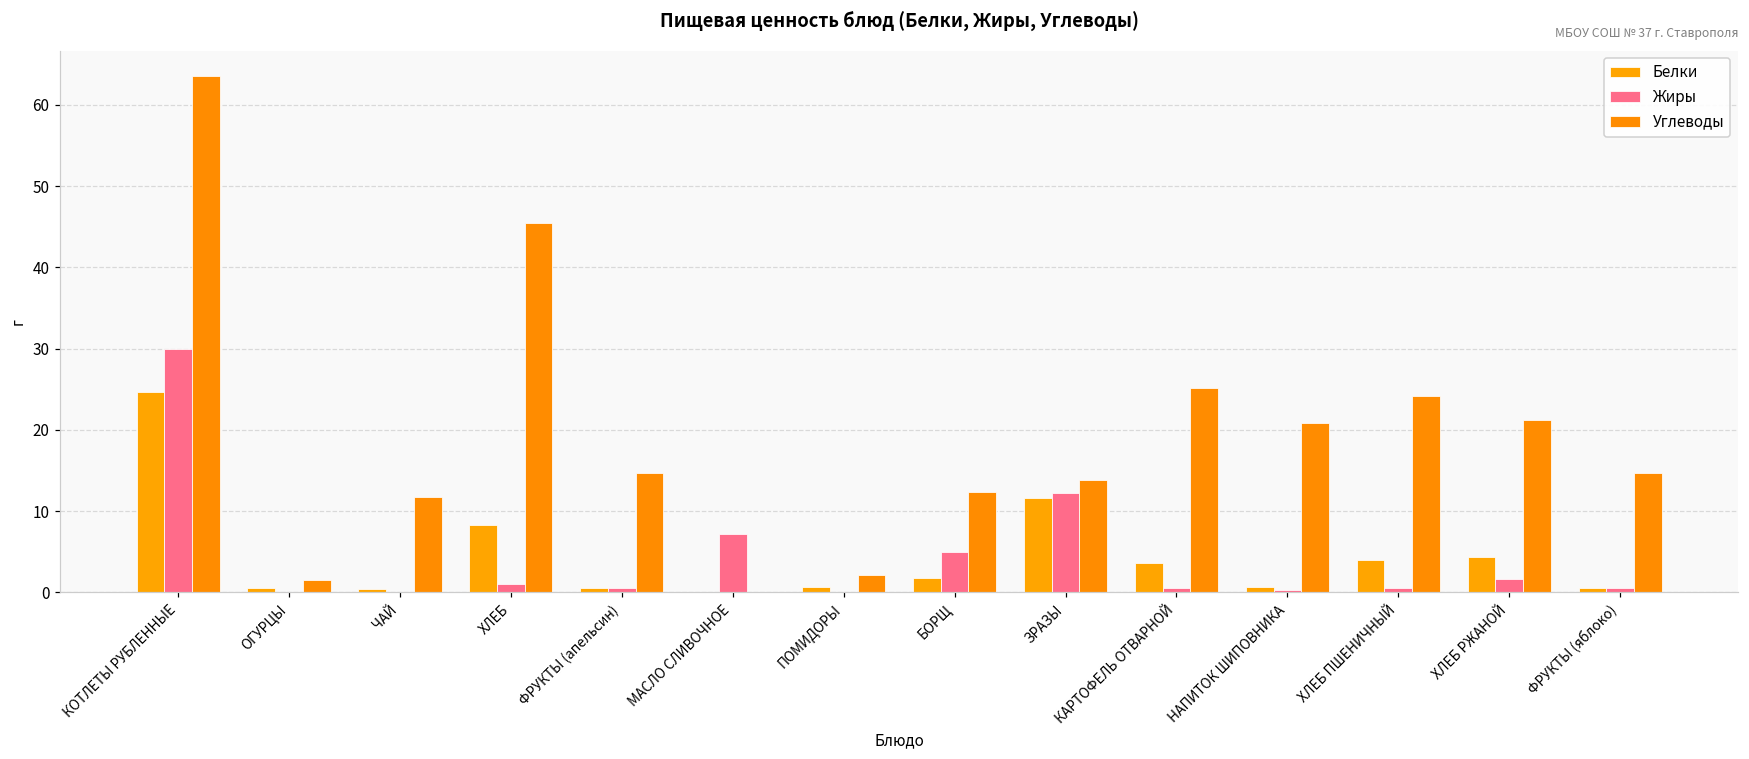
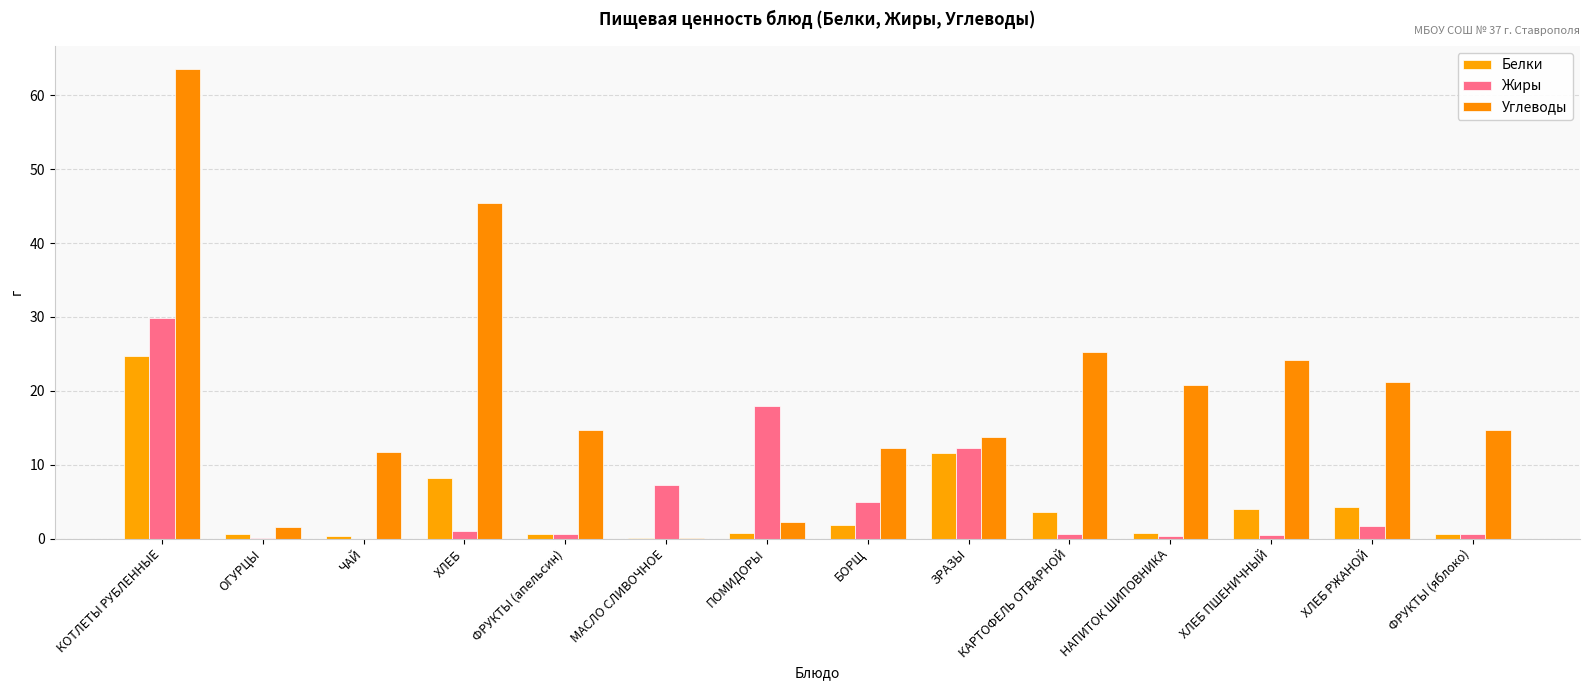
Жиры, ПОМИДОРЫ: 0 -> 18
